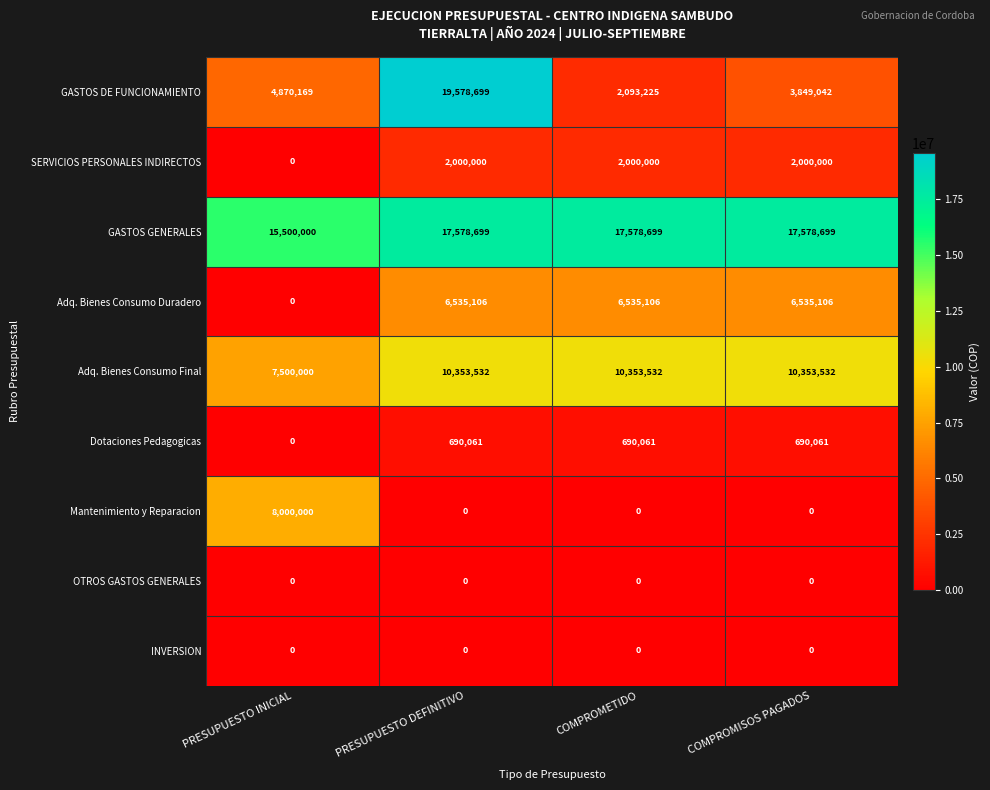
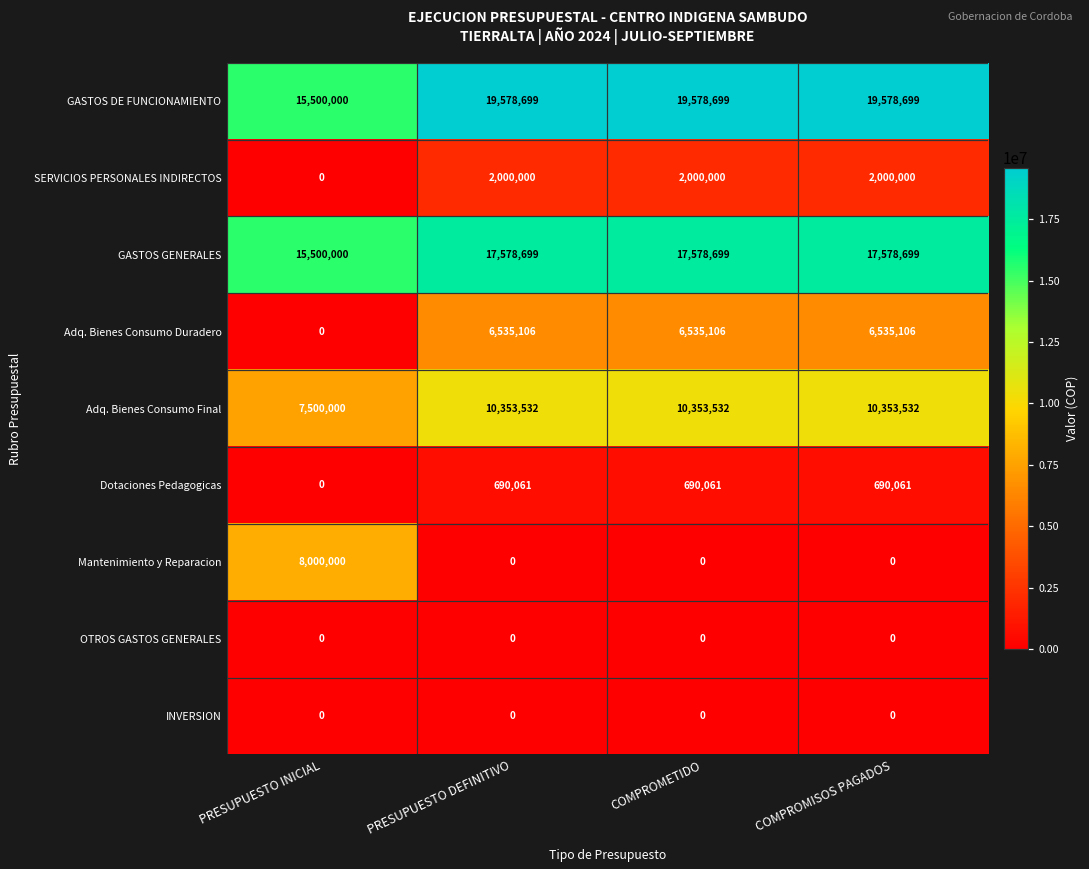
GASTOS DE FUNCIONAMIENTO, PRESUPUESTO INICIAL: 4,870,169 -> 15,500,000
GASTOS DE FUNCIONAMIENTO, COMPROMETIDO: 2,093,225 -> 19,578,699
GASTOS DE FUNCIONAMIENTO, COMPROMISOS PAGADOS: 3,849,042 -> 19,578,699
